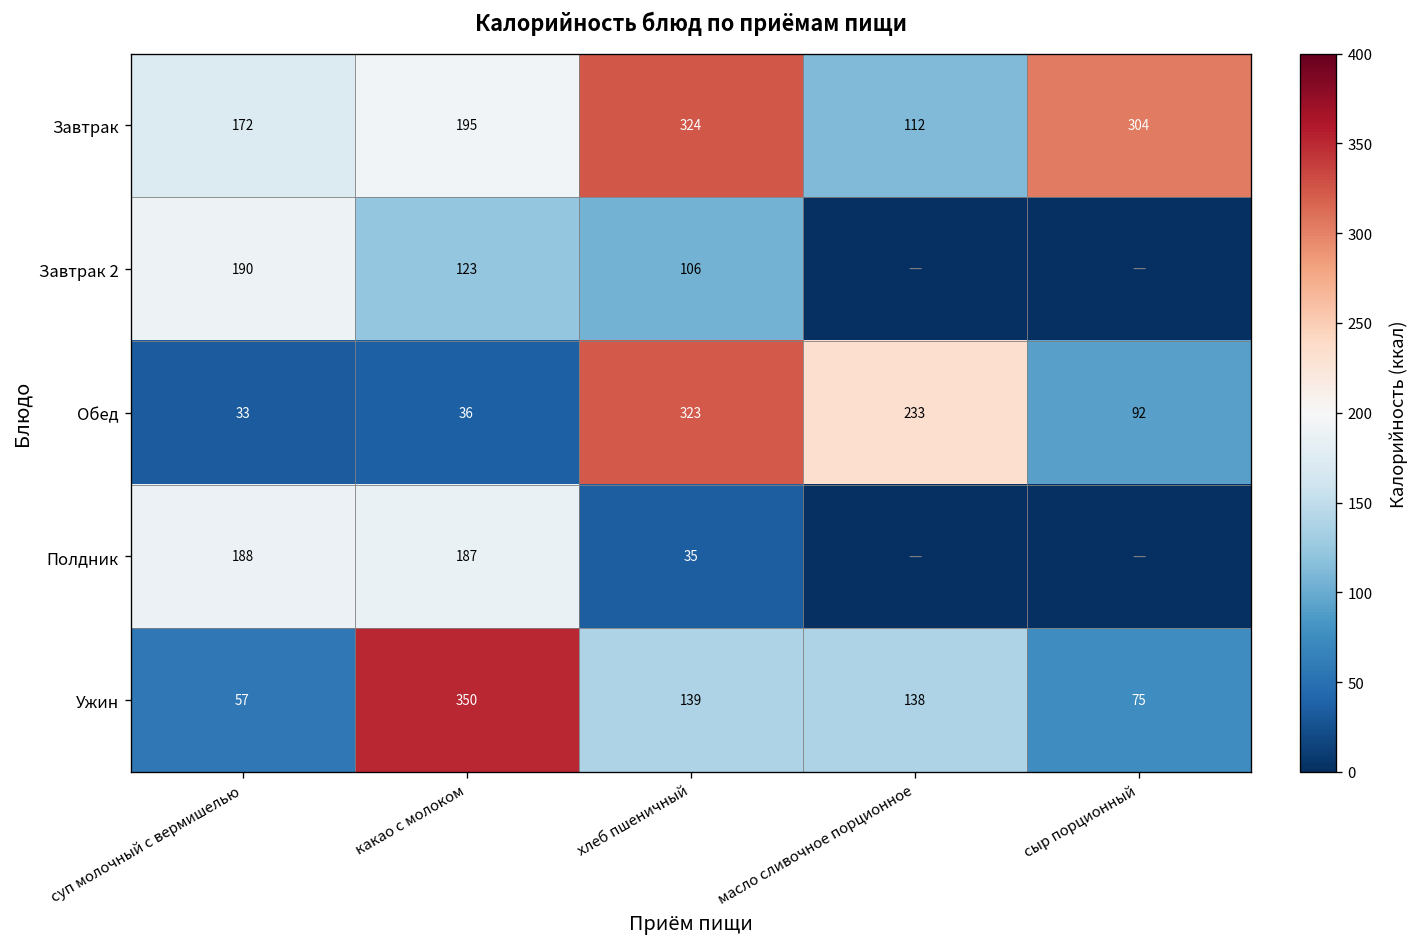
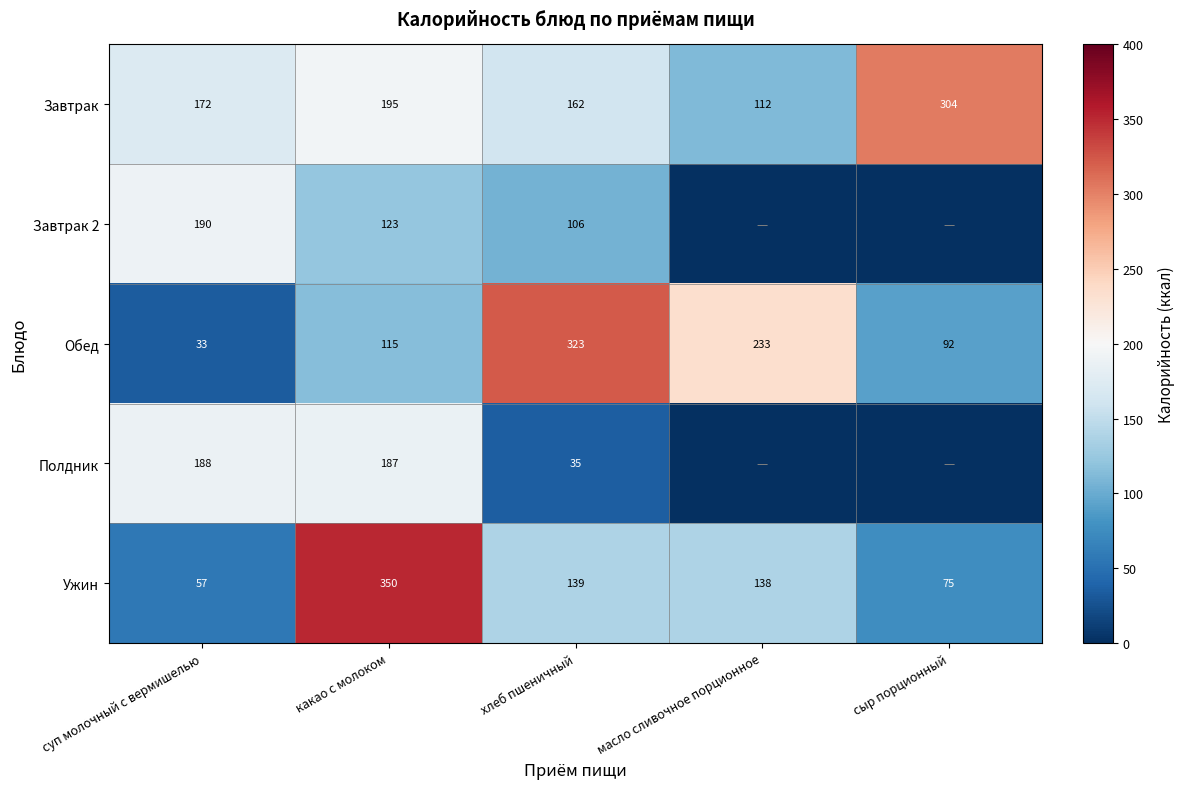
Завтрак, хлеб пшеничный: 324 -> 162
Обед, какао с молоком: 36 -> 115
